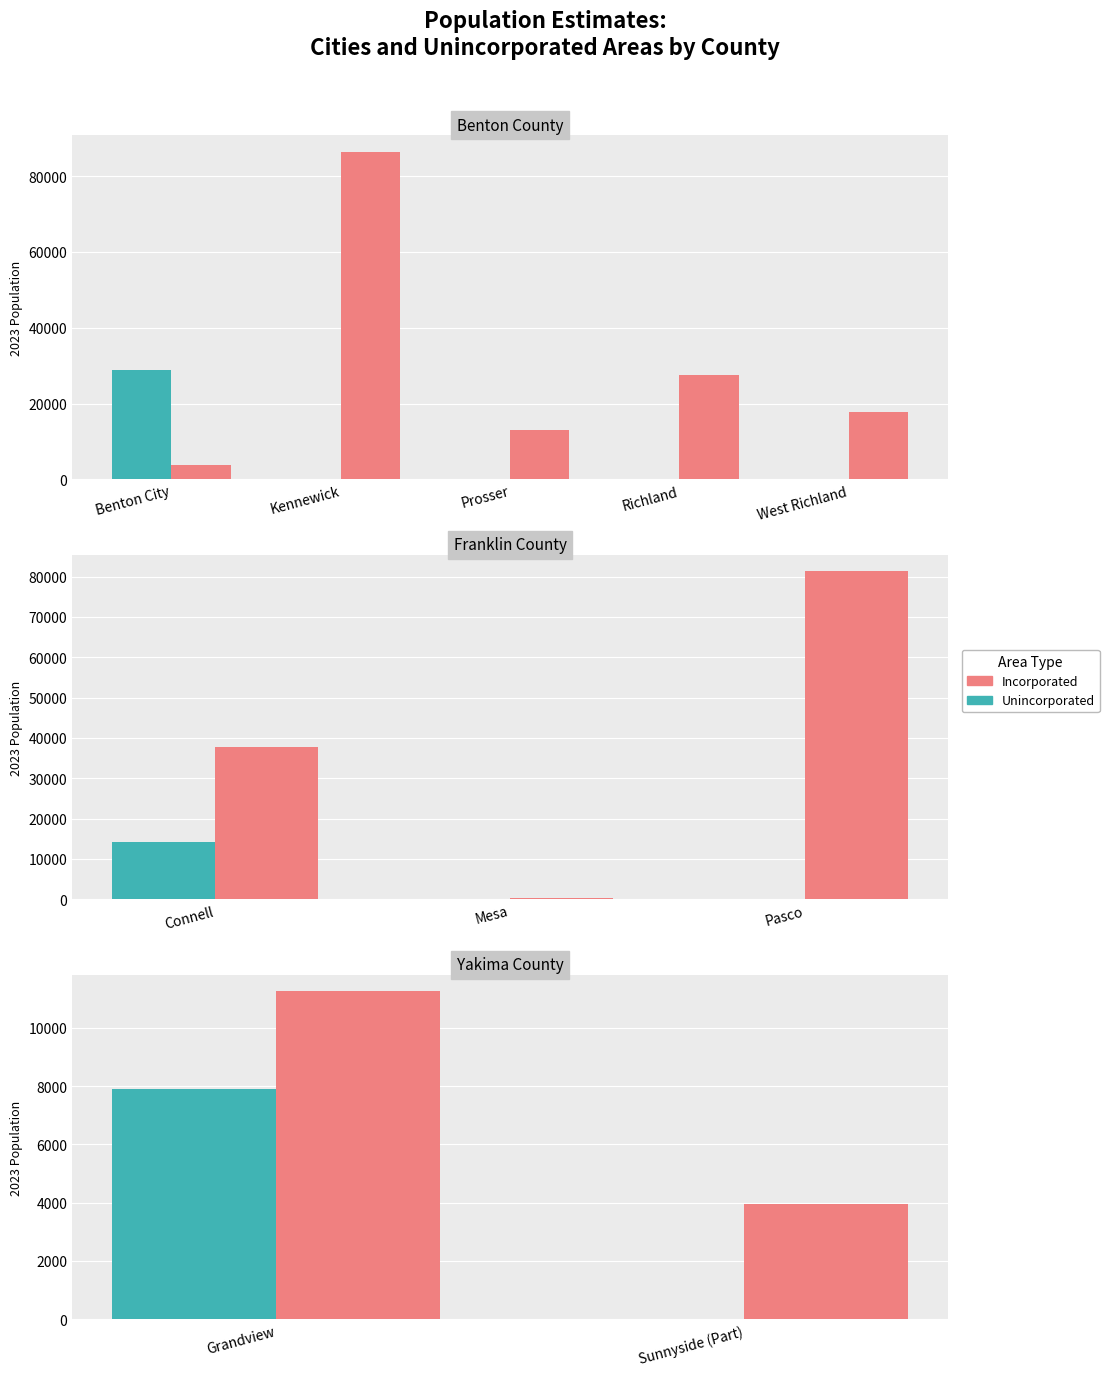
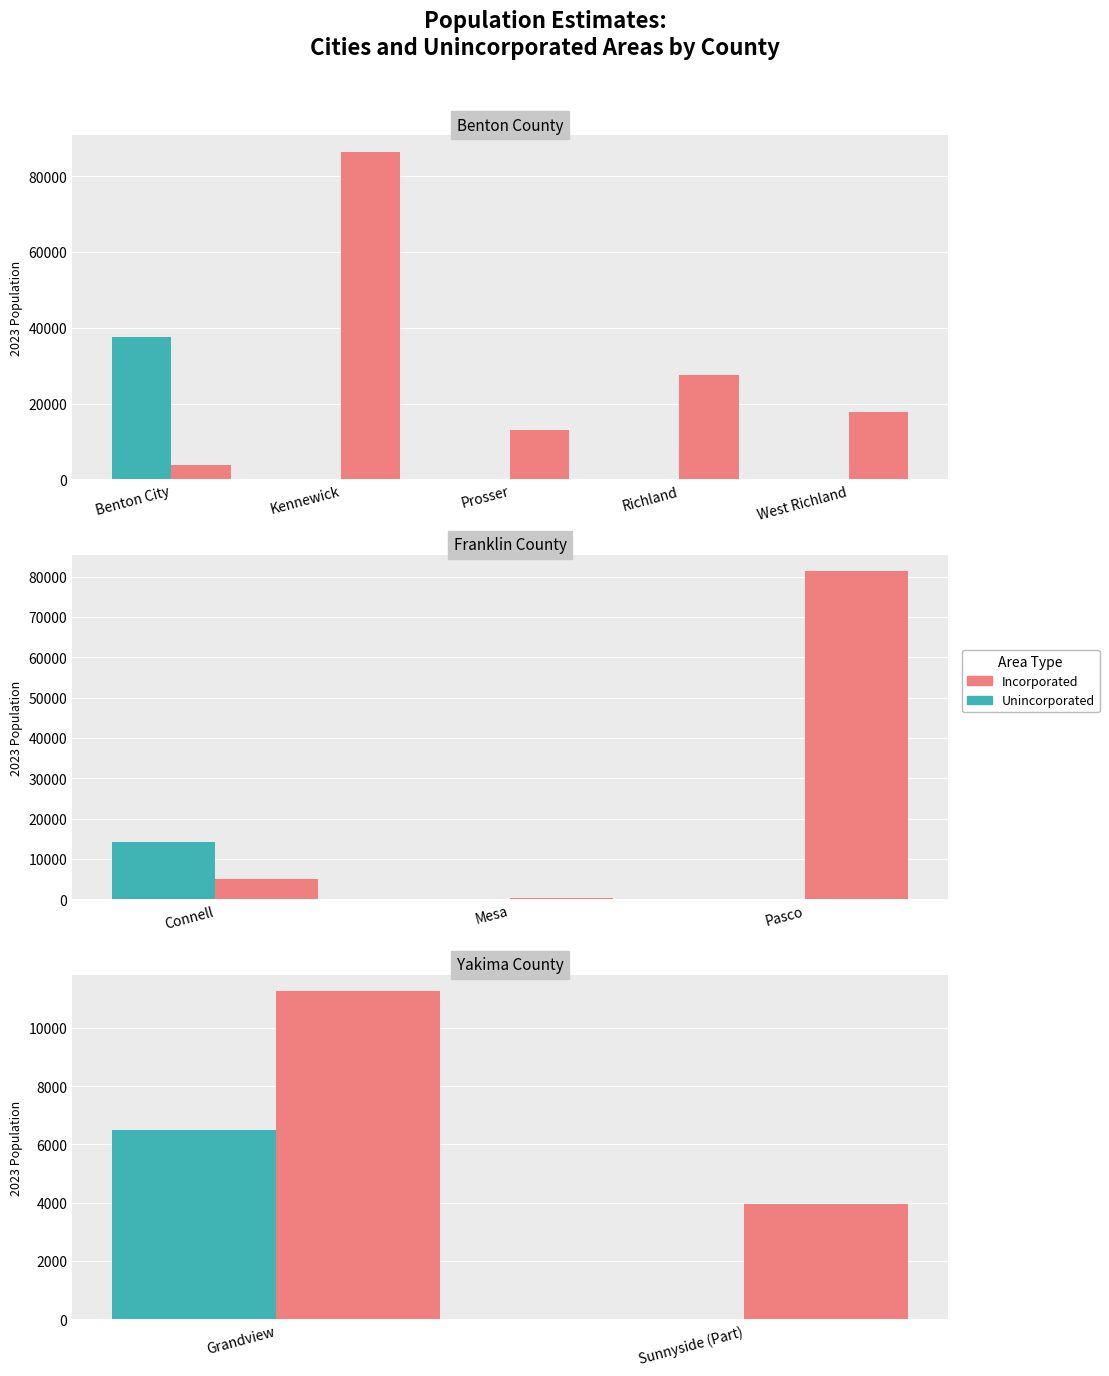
Benton County, Unincorporated, Benton City: 29000 -> 38000
Franklin County, Incorporated, Connell: 38000 -> 5000
Yakima County, Unincorporated, Grandview: 7900 -> 6500
